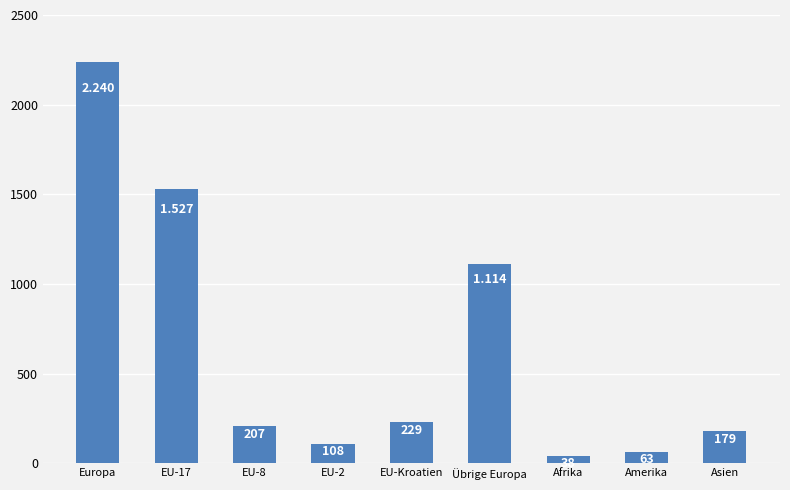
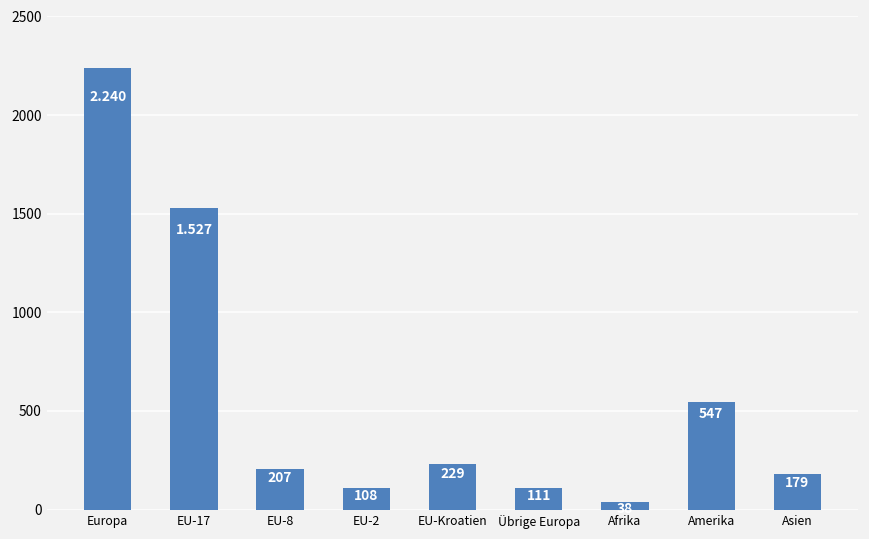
Übrige Europa: 1.114 -> 111
Amerika: 63 -> 547
